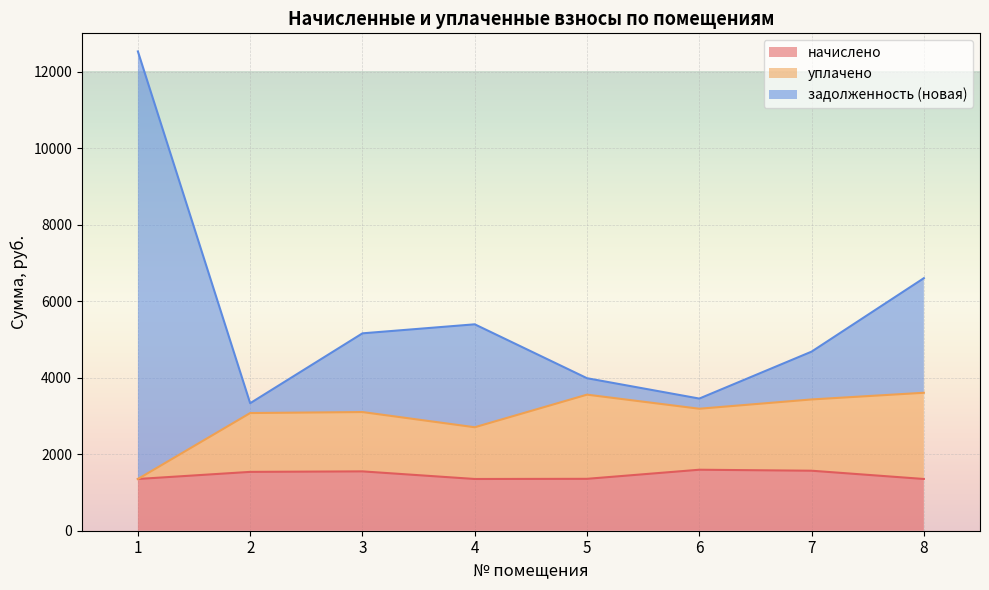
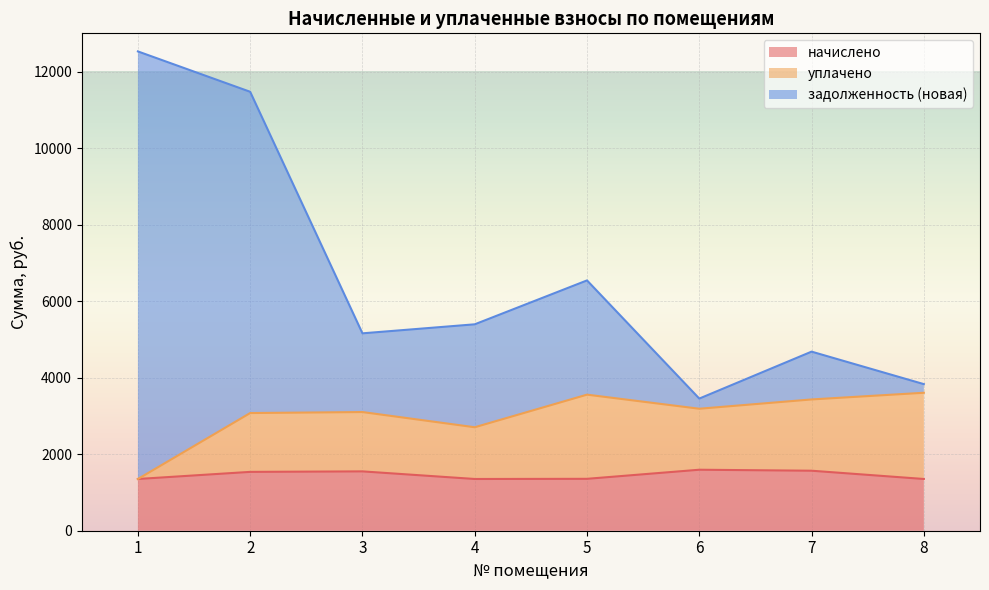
задолженность (новая), 2: 300 -> 8400
задолженность (новая), 5: 400 -> 3000
задолженность (новая), 8: 3000 -> 200
